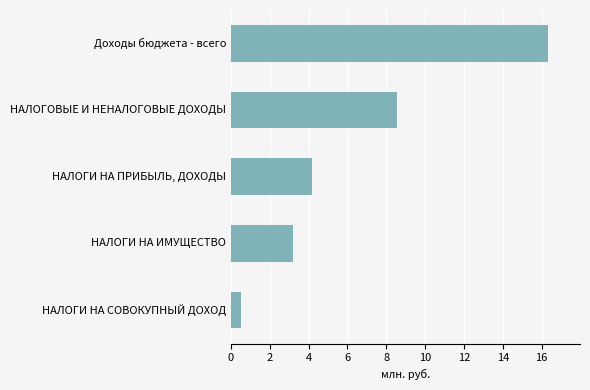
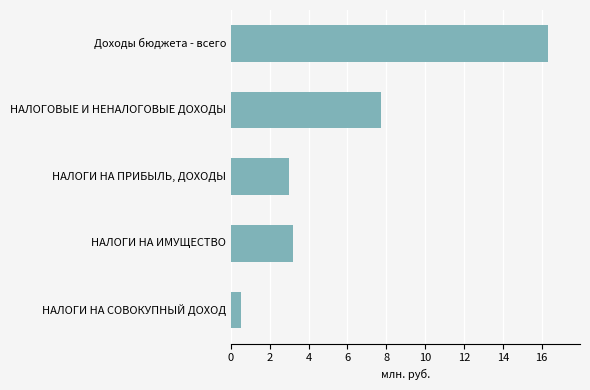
НАЛОГОВЫЕ И НЕНАЛОГОВЫЕ ДОХОДЫ: 8.5 -> 7.7
НАЛОГИ НА ПРИБЫЛЬ, ДОХОДЫ: 4.2 -> 3.0
